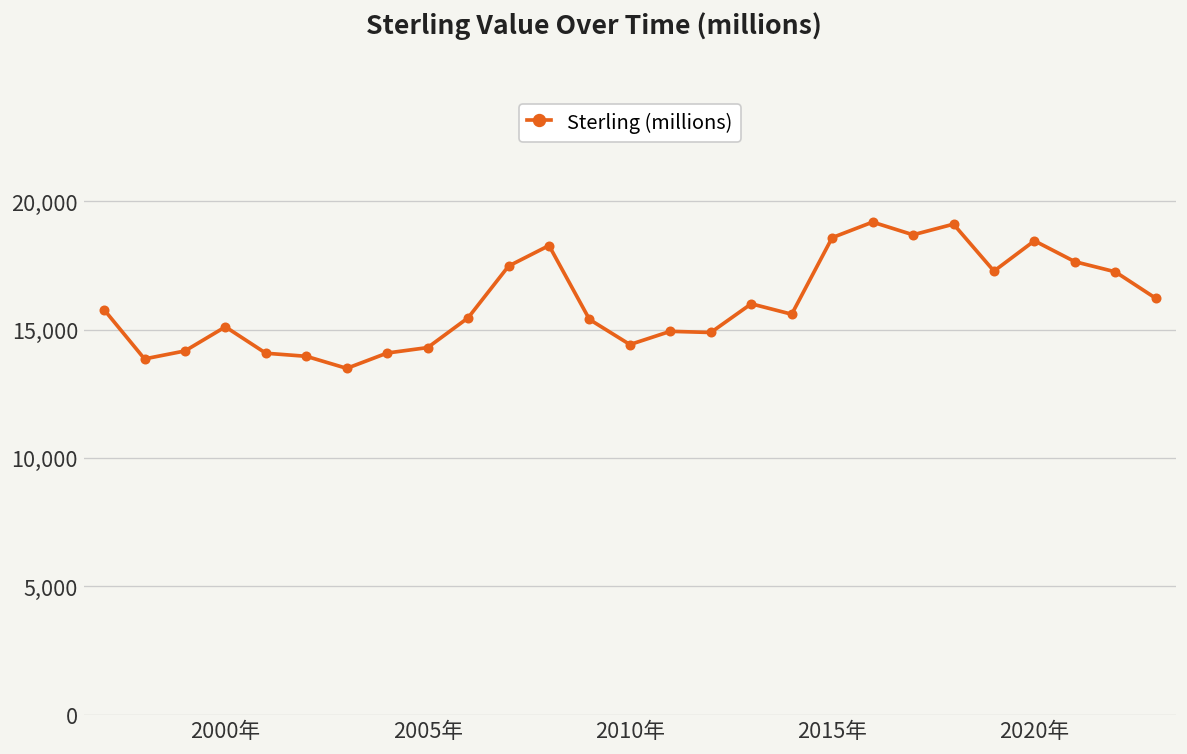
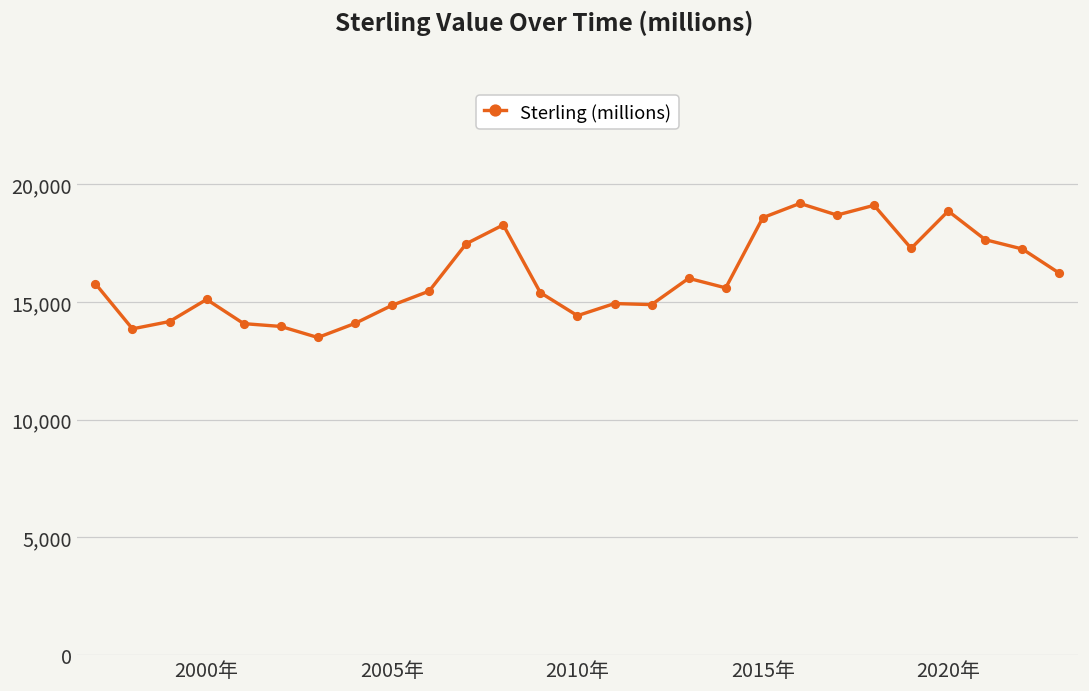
2005年: 14,300 -> 14,900
2020年: 18,500 -> 18,900
